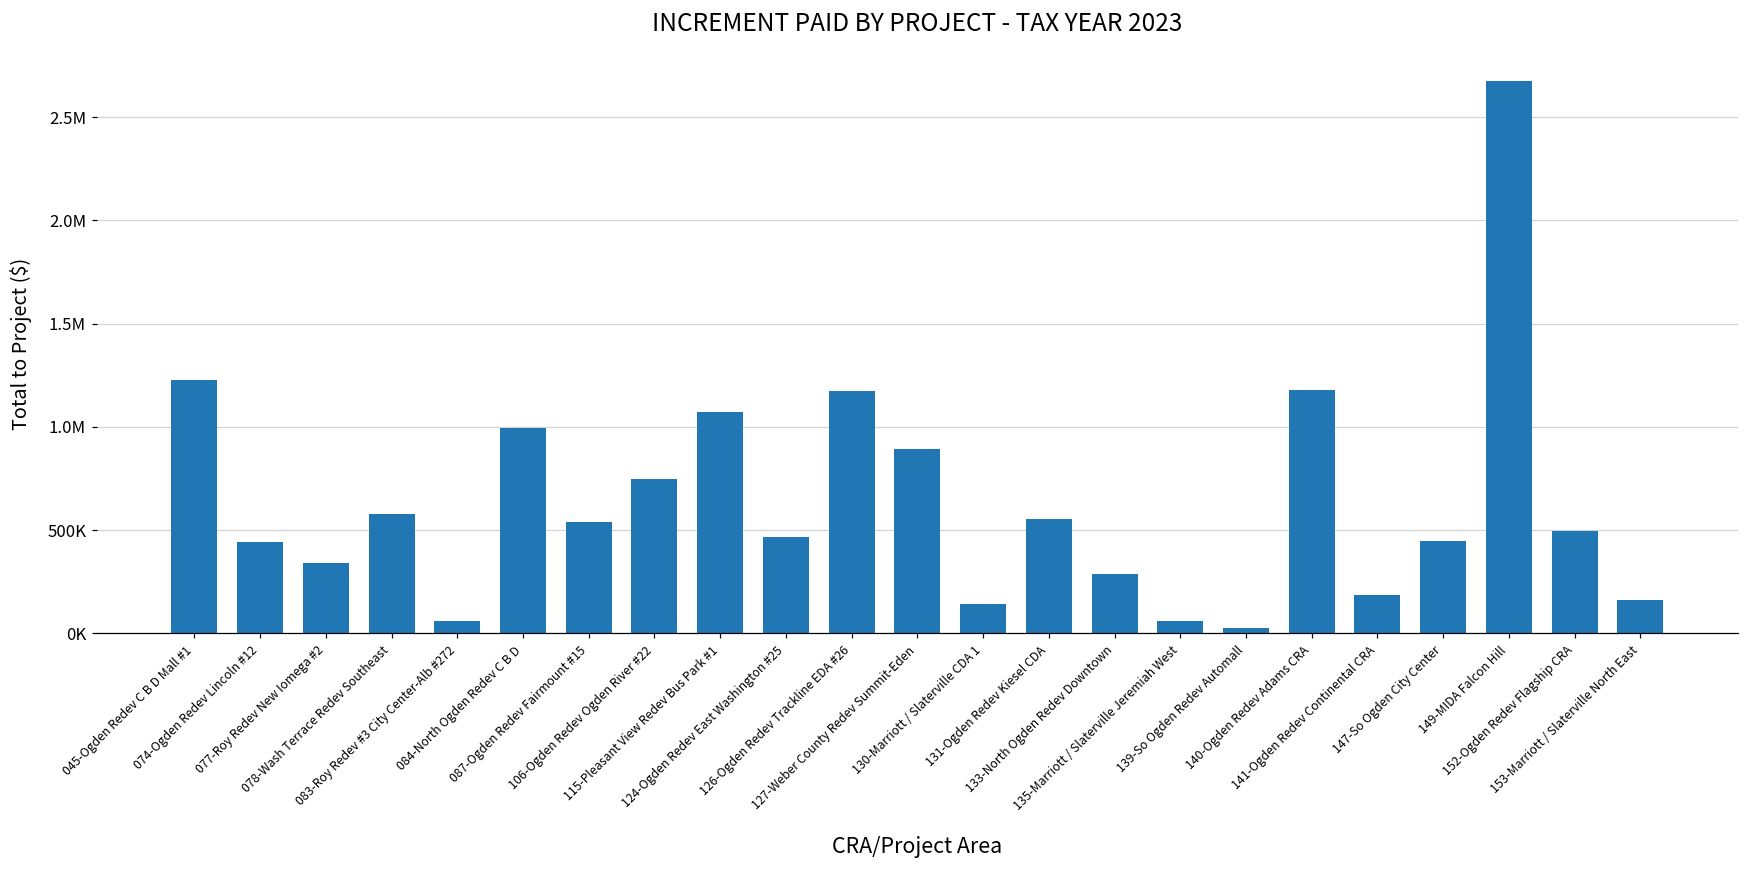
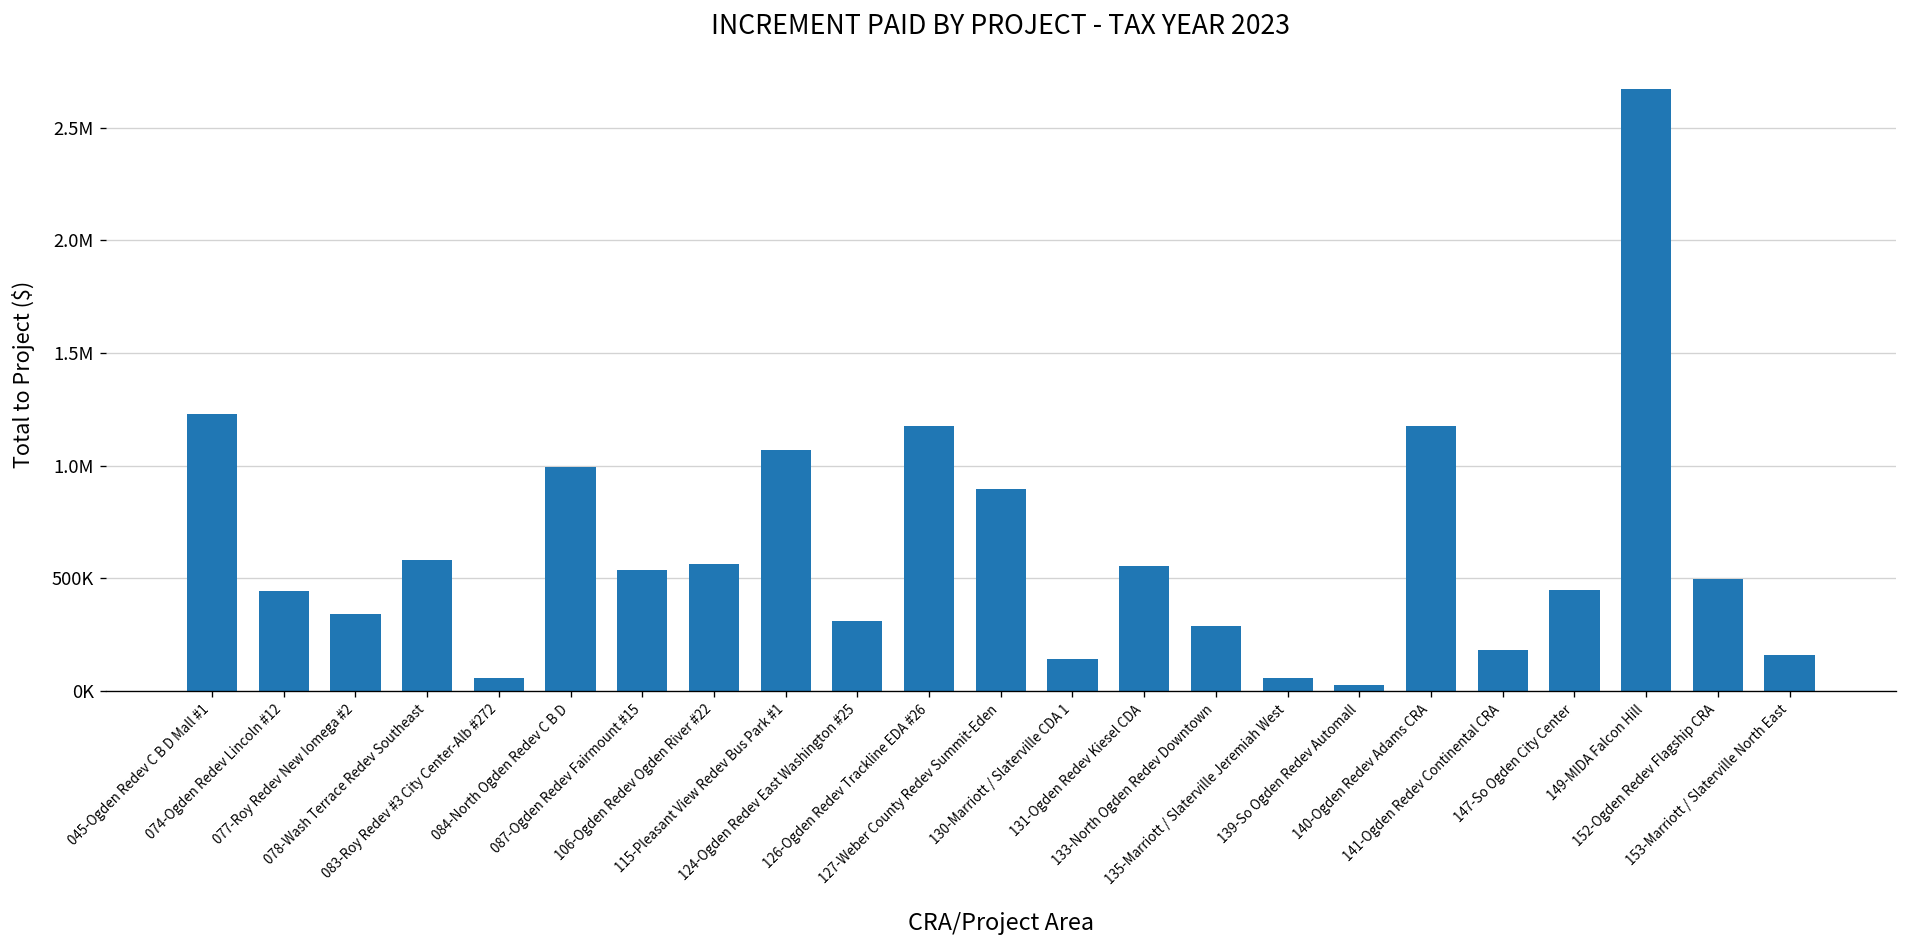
106-Ogden Redev Ogden River #22: 750000 -> 560000
124-Ogden Redev East Washington #25: 460000 -> 310000
